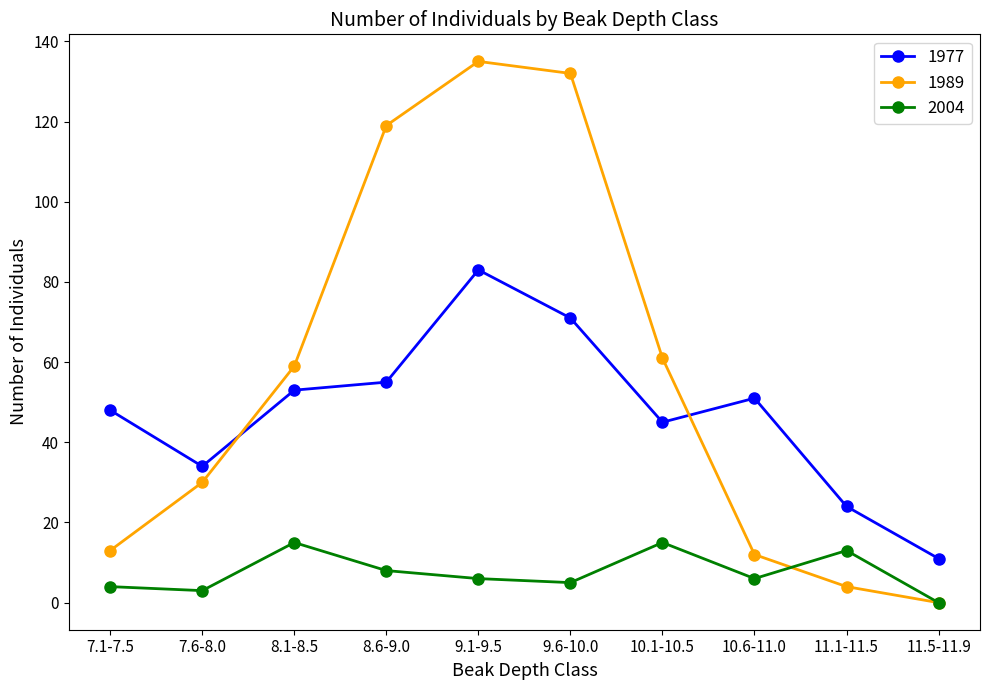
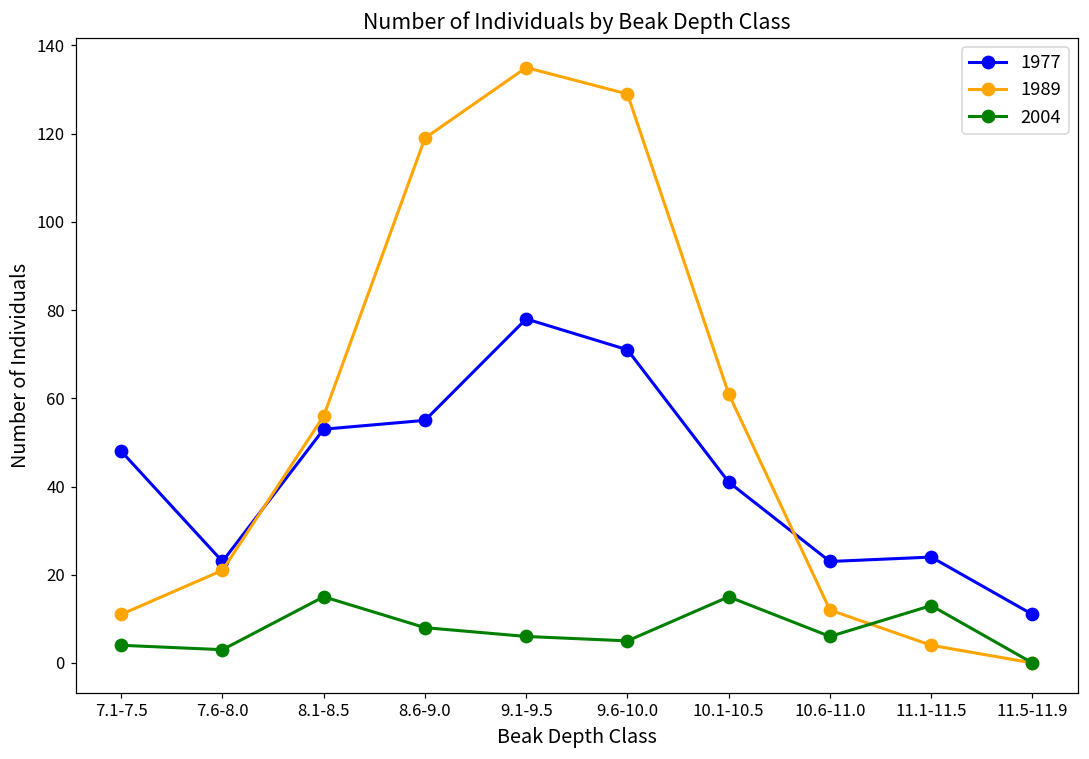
1989, 7.1-7.5: 13 -> 11
1977, 7.6-8.0: 34 -> 23
1989, 7.6-8.0: 30 -> 21
1989, 8.1-8.5: 59 -> 56
1977, 9.1-9.5: 83 -> 78
1989, 9.6-10.0: 132 -> 129
1977, 10.1-10.5: 45 -> 41
1977, 10.6-11.0: 51 -> 23
